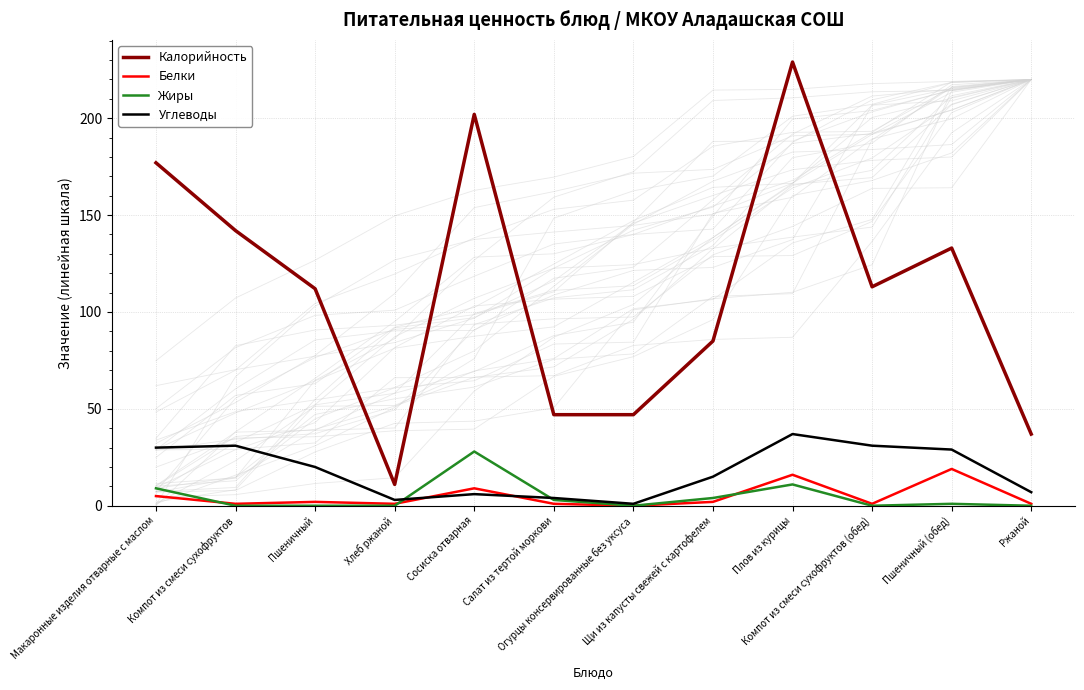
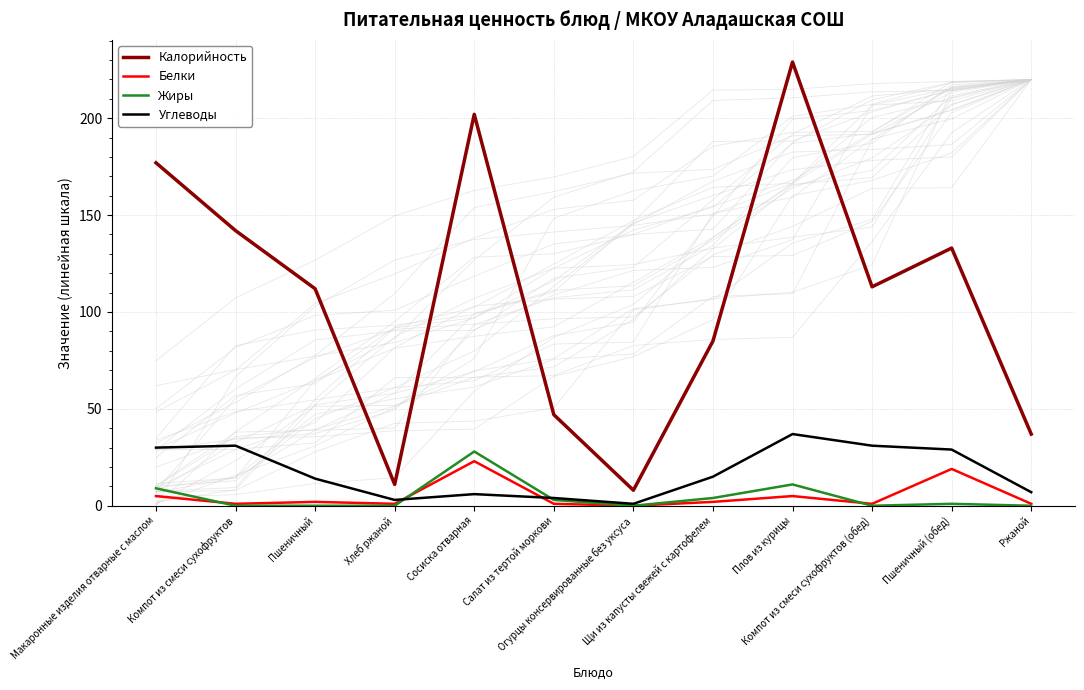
Углеводы, Пшеничный: 20 -> 14
Белки, Сосиска отварная: 9 -> 23
Калорийность, Огурцы консервированные без уксуса: 47 -> 8
Белки, Плов из курицы: 16 -> 5
